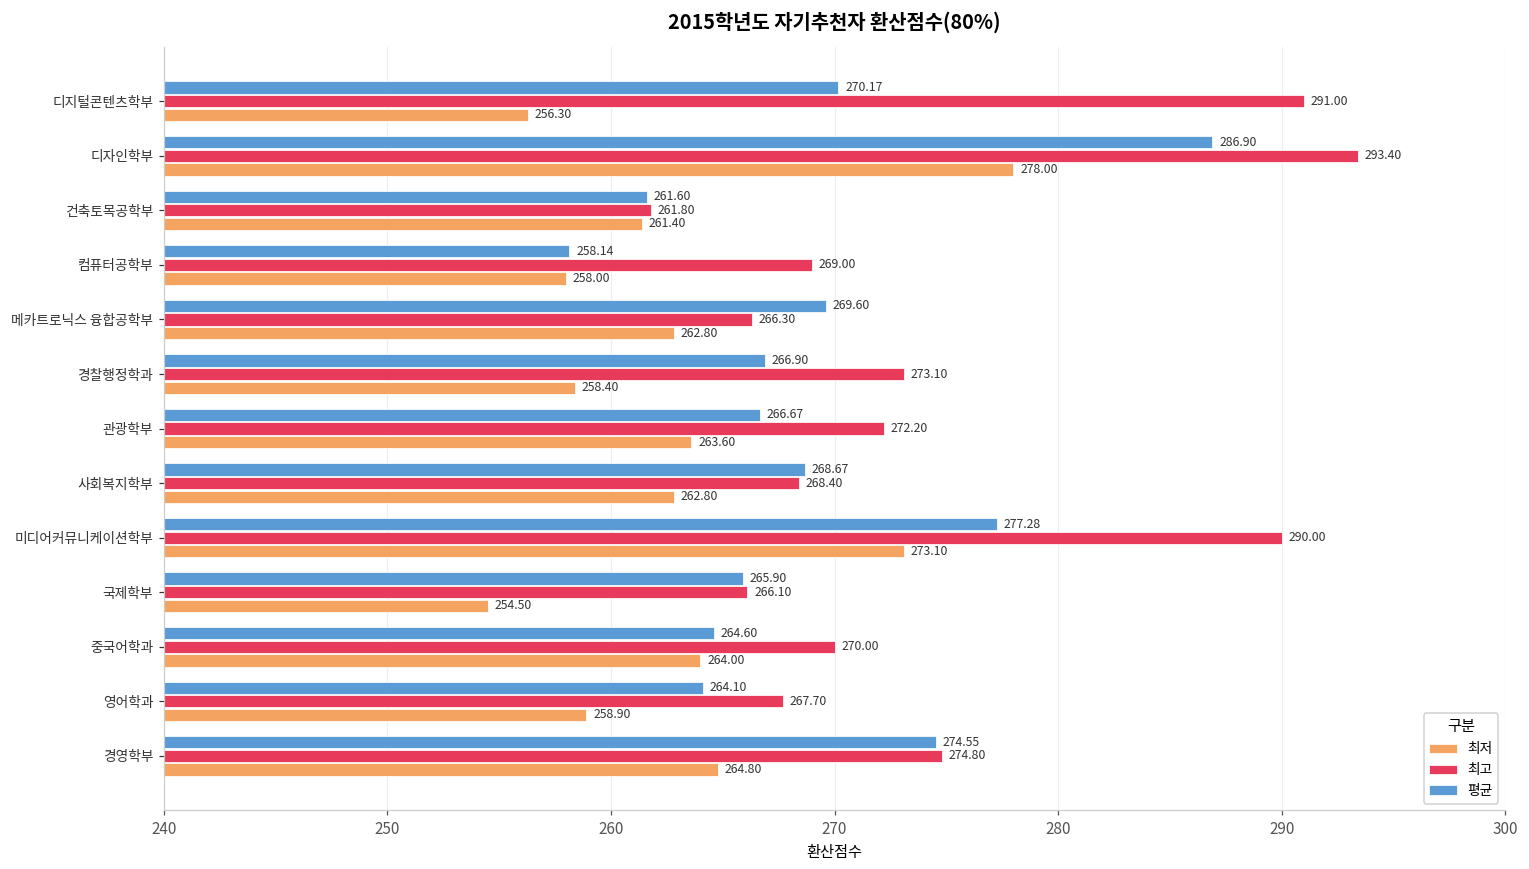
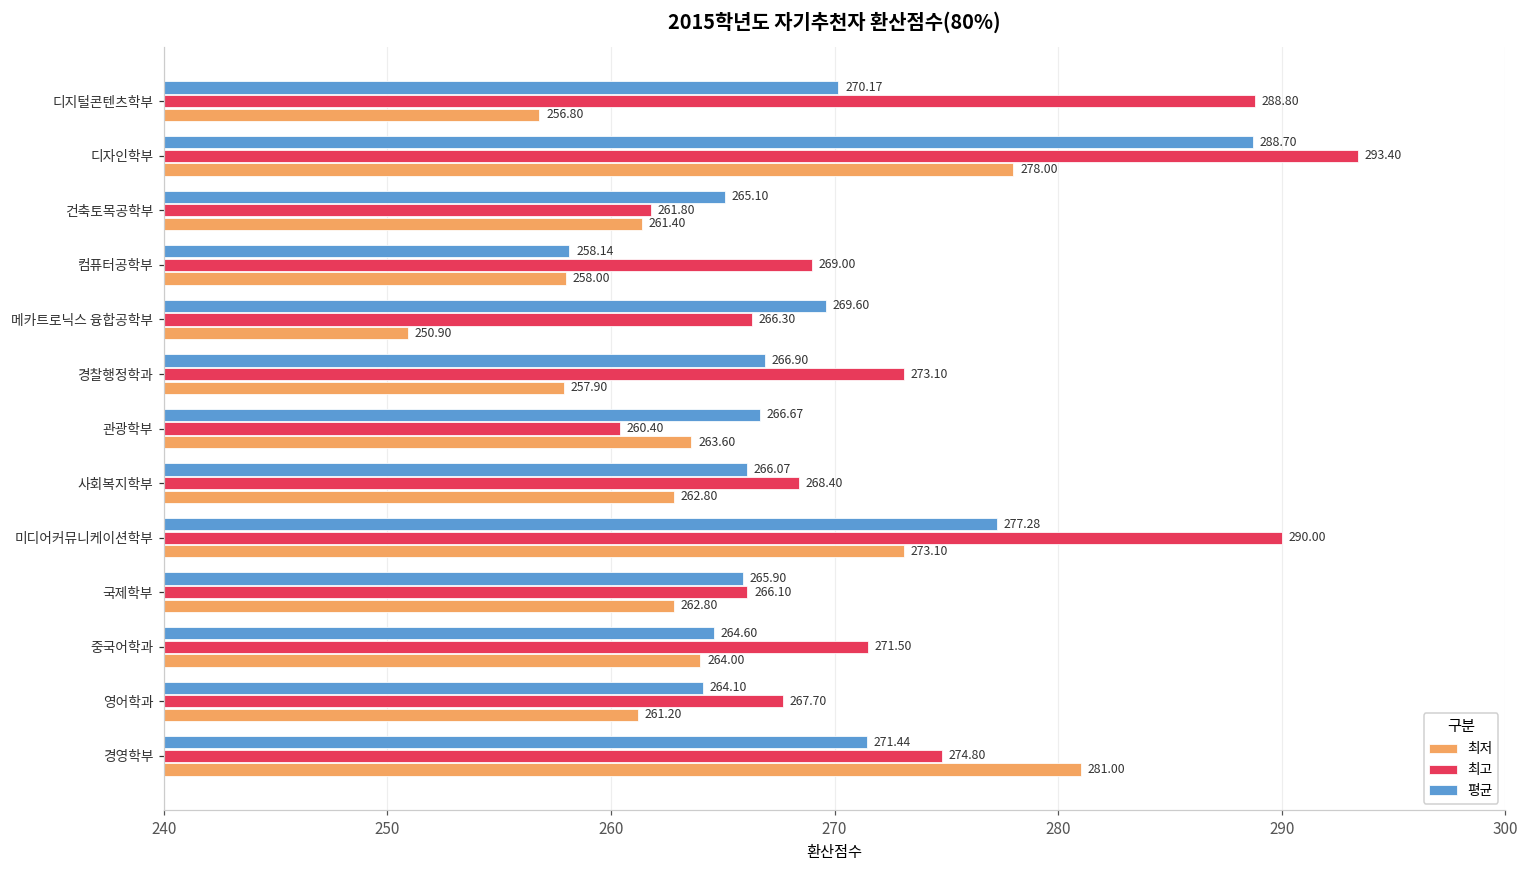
최고, 디지털콘텐츠학부: 291.00 -> 288.80
최저, 디지털콘텐츠학부: 256.30 -> 256.80
평균, 디자인학부: 286.90 -> 288.70
평균, 건축토목공학부: 261.60 -> 265.10
최저, 메카트로닉스 융합공학부: 262.80 -> 250.90
최저, 경찰행정학과: 258.40 -> 257.90
최고, 관광학부: 272.20 -> 260.40
평균, 사회복지학부: 268.67 -> 266.07
최저, 국제학부: 254.50 -> 262.80
최고, 중국어학과: 270.00 -> 271.50
최저, 영어학과: 258.90 -> 261.20
평균, 경영학부: 274.55 -> 271.44
최저, 경영학부: 264.80 -> 281.00
